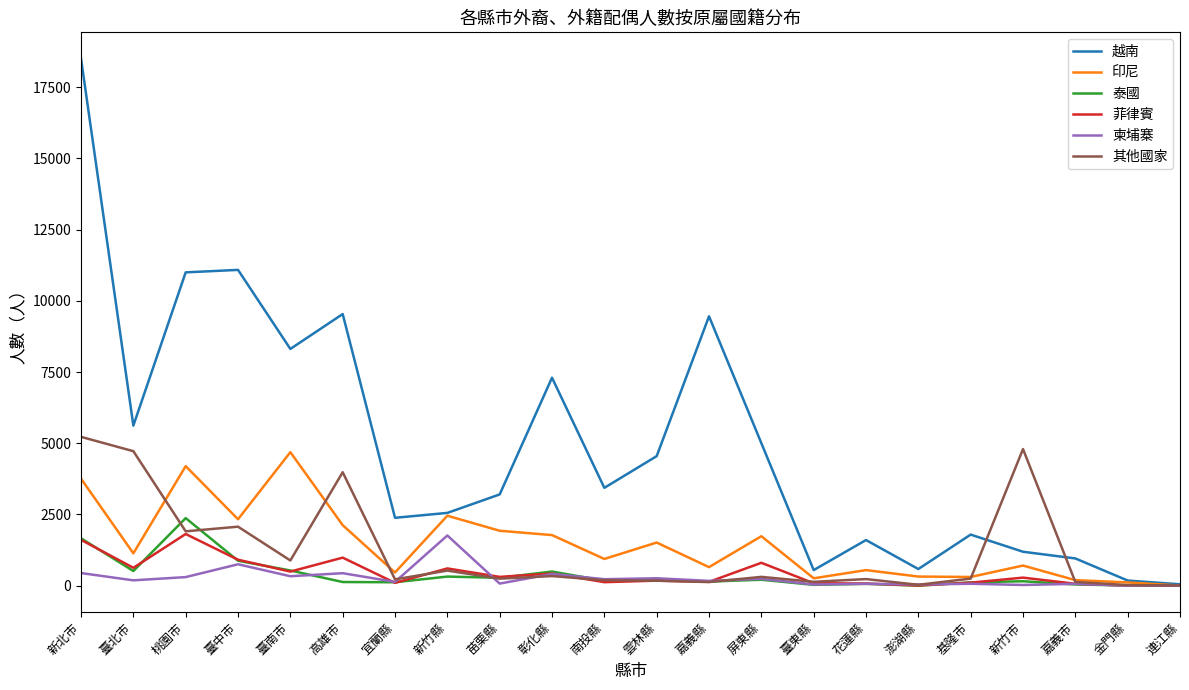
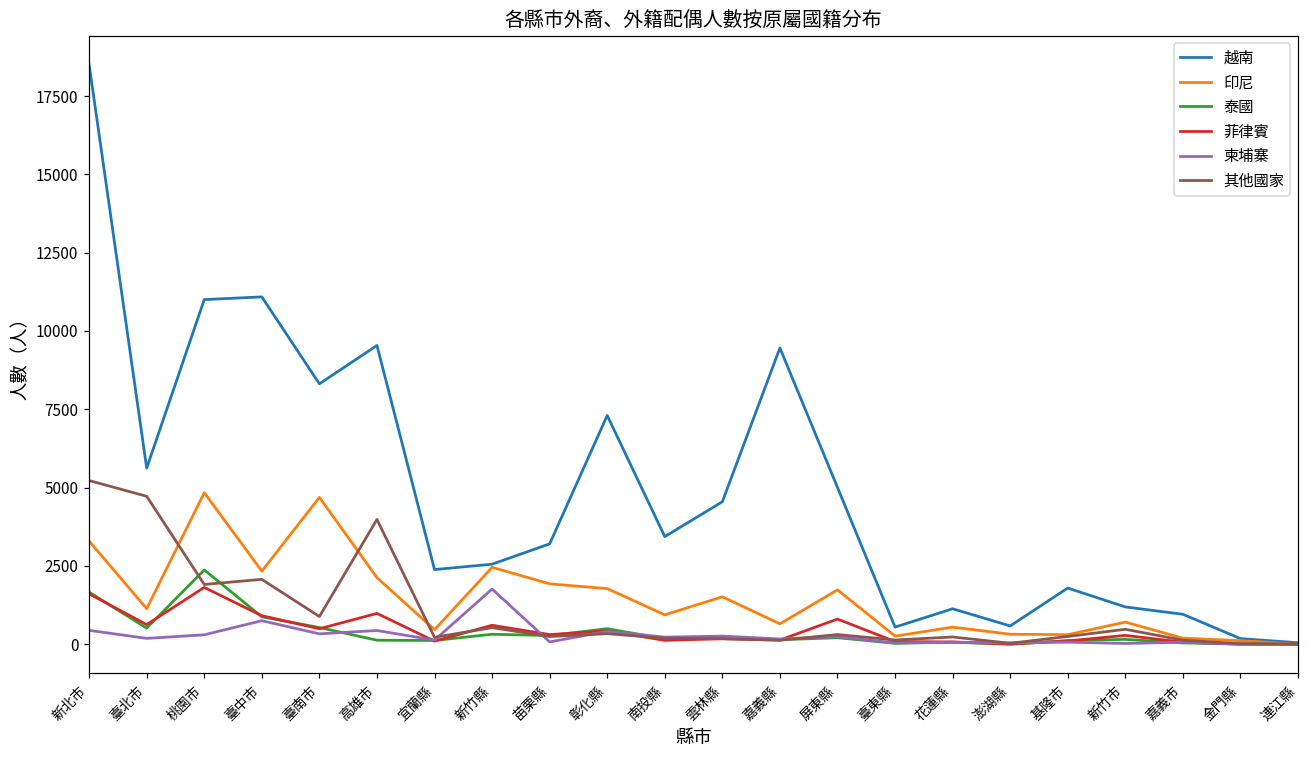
印尼, 新北市: 3800 -> 3300
印尼, 桃園市: 4200 -> 4800
越南, 花蓮縣: 1600 -> 1100
其他國家, 新竹市: 4800 -> 500
